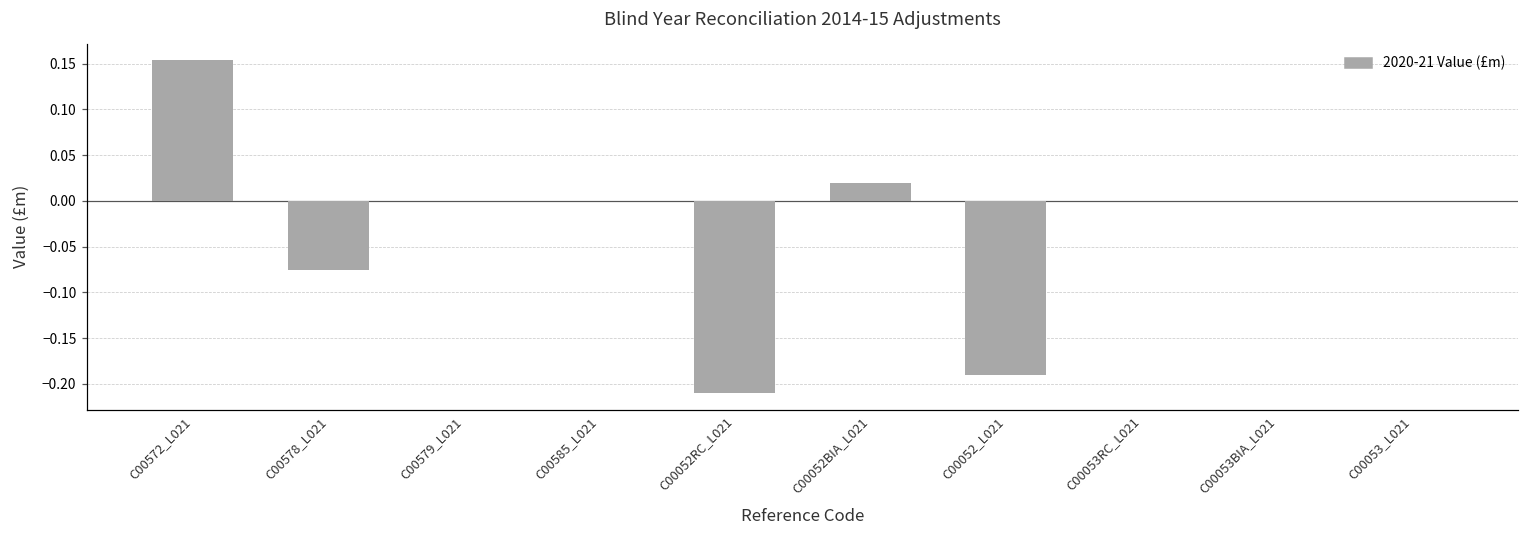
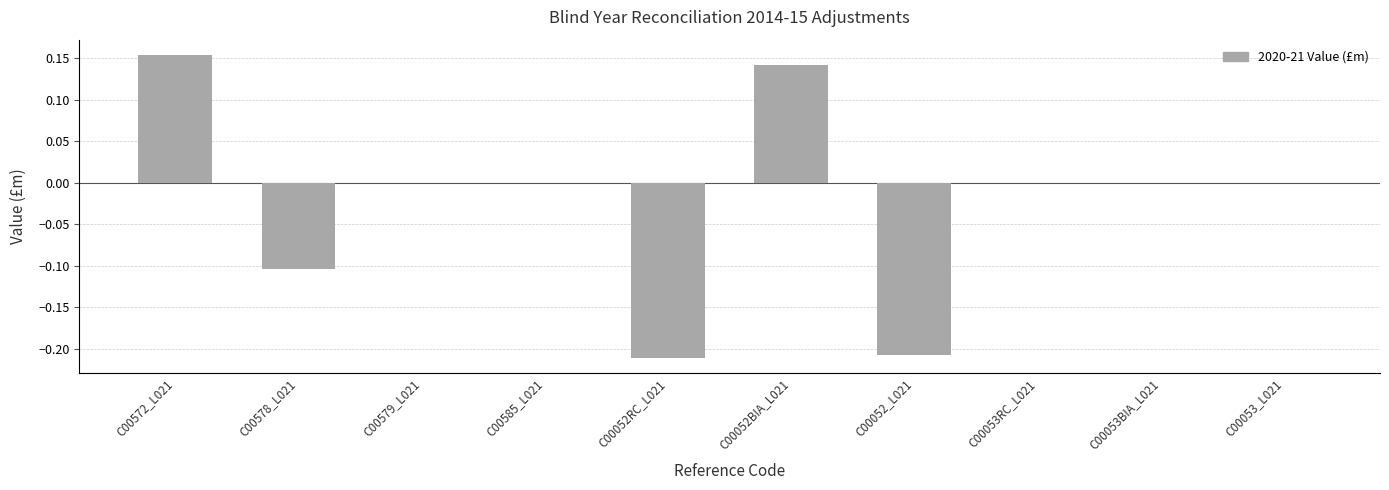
C00578_L021: -0.08 -> -0.10
C00052BIA_L021: 0.02 -> 0.14
C00052_L021: -0.19 -> -0.21
